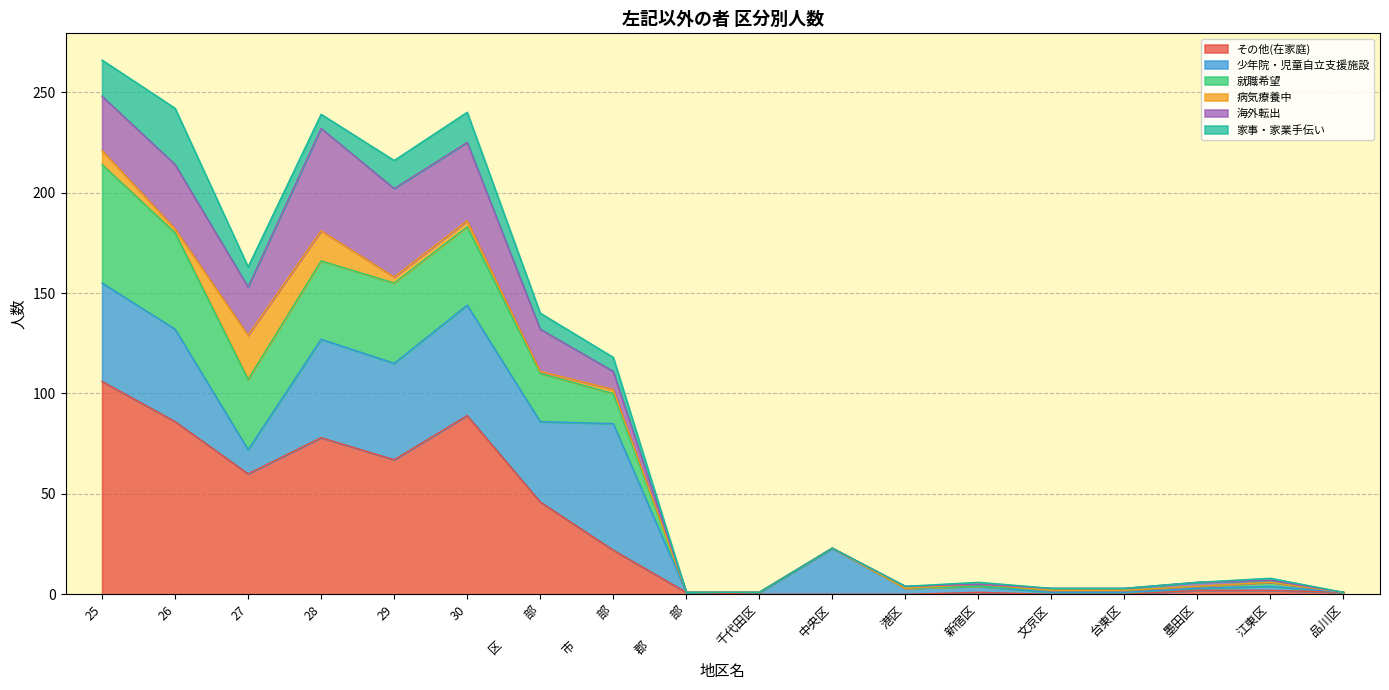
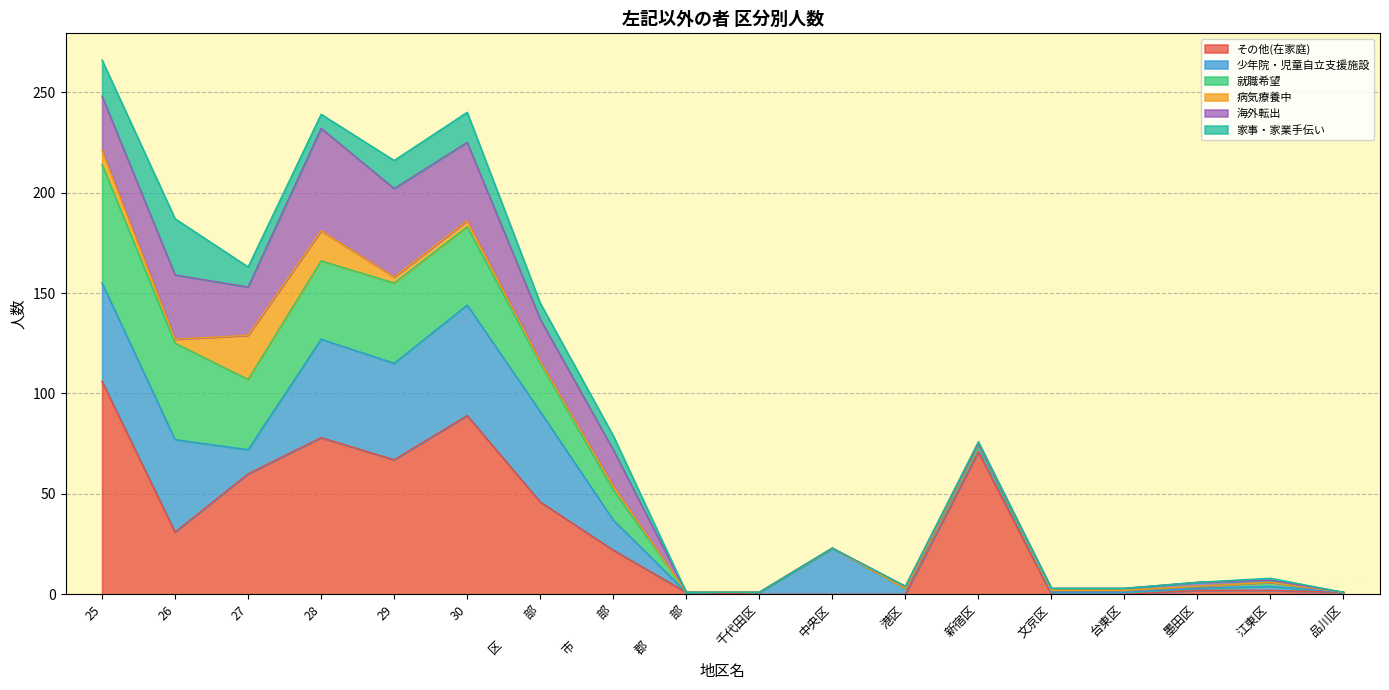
その他(在家庭), 26: 86 -> 31
少年院・児童自立支援施設, 区 部: 40 -> 45
少年院・児童自立支援施設, 市 部: 63 -> 15
海外転出, 市 部: 9 -> 18
その他(在家庭), 新宿区: 1 -> 71
